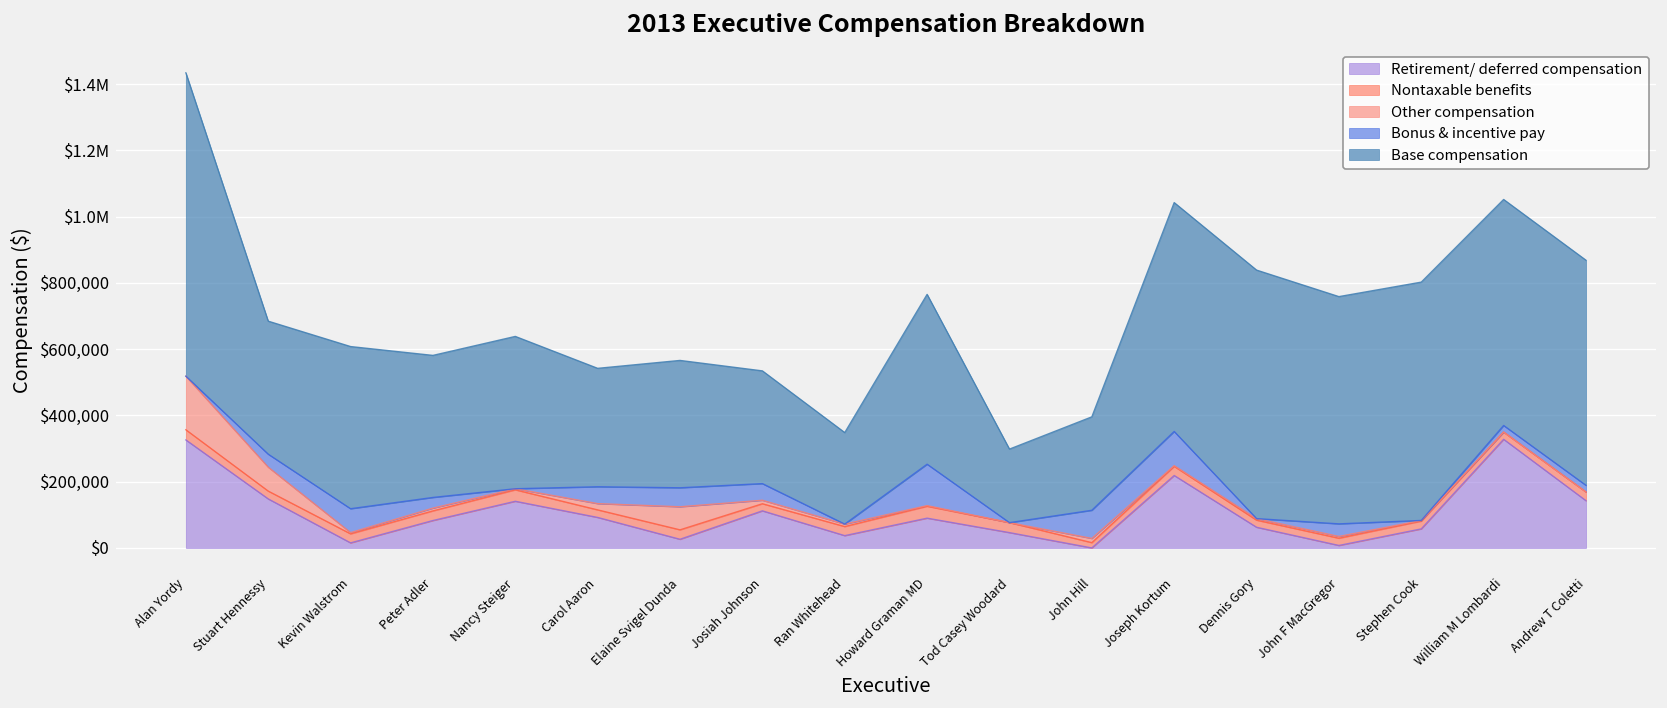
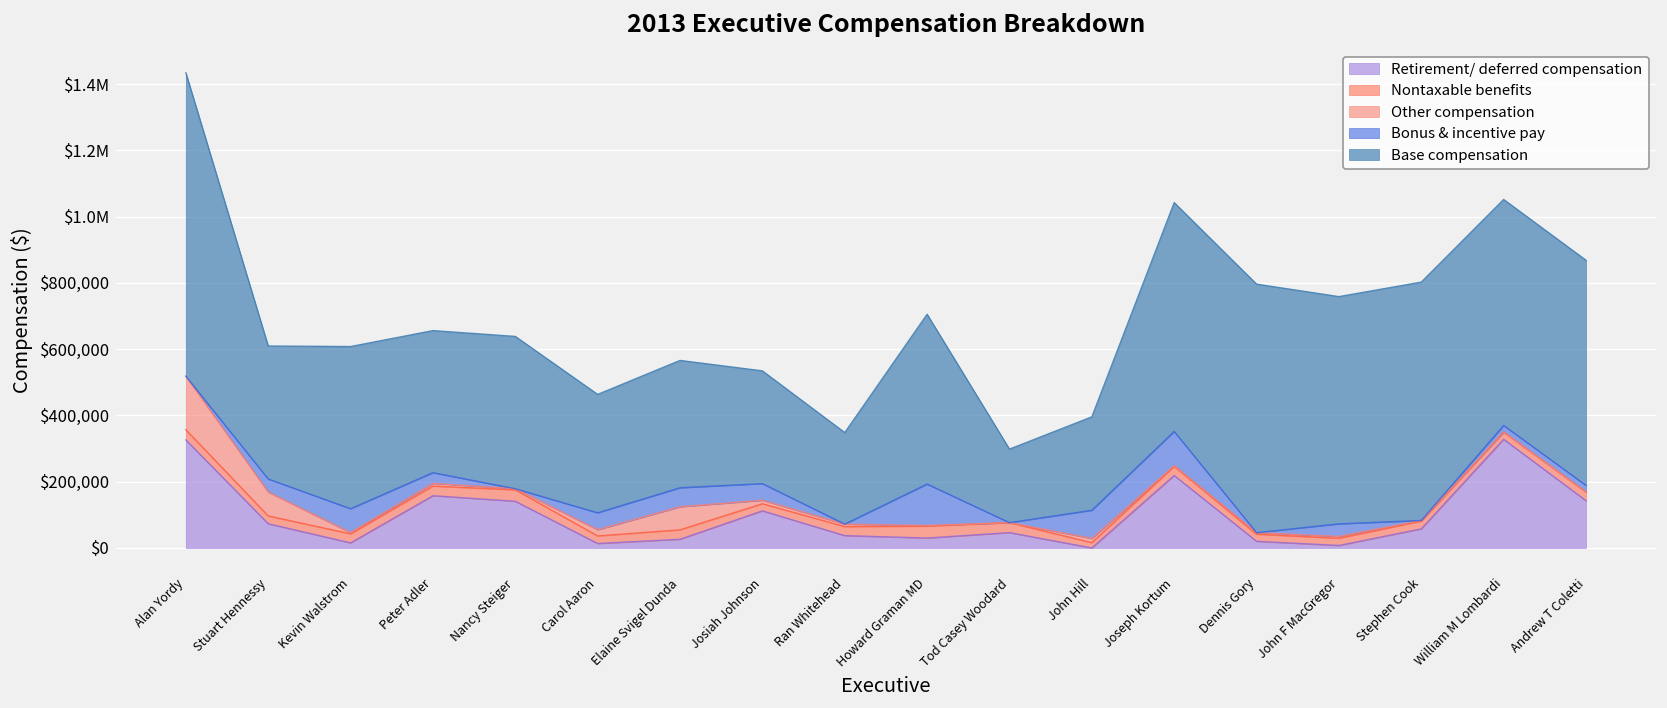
Retirement/ deferred compensation, Stuart Hennessy: $150,000 -> $70,000
Retirement/ deferred compensation, Peter Adler: $80,000 -> $160,000
Retirement/ deferred compensation, Carol Aaron: $90,000 -> $10,000
Retirement/ deferred compensation, Howard Graman MD: $90,000 -> $30,000
Retirement/ deferred compensation, Dennis Gory: $60,000 -> $20,000
